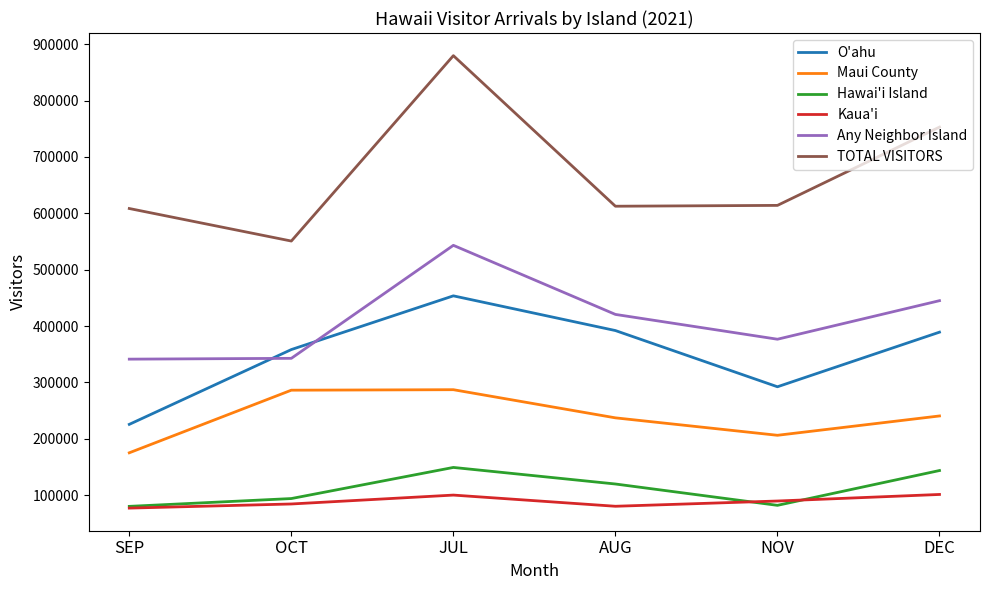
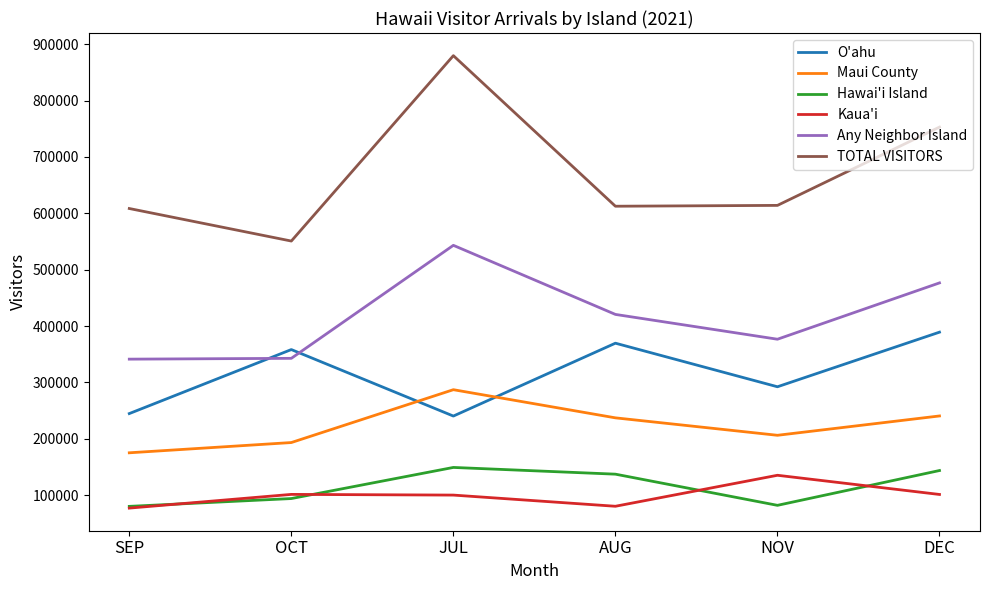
O'ahu, SEP: 230000 -> 240000
Maui County, OCT: 290000 -> 190000
Kaua'i, OCT: 80000 -> 100000
O'ahu, JUL: 450000 -> 240000
O'ahu, AUG: 390000 -> 370000
Hawai'i Island, AUG: 120000 -> 140000
Kaua'i, NOV: 90000 -> 140000
Any Neighbor Island, DEC: 450000 -> 480000
